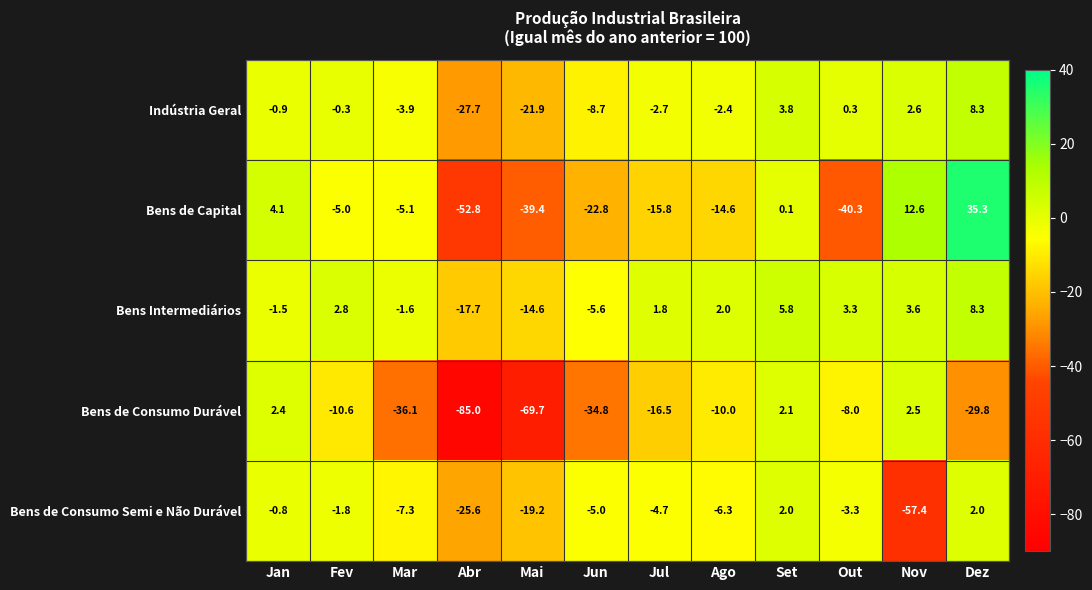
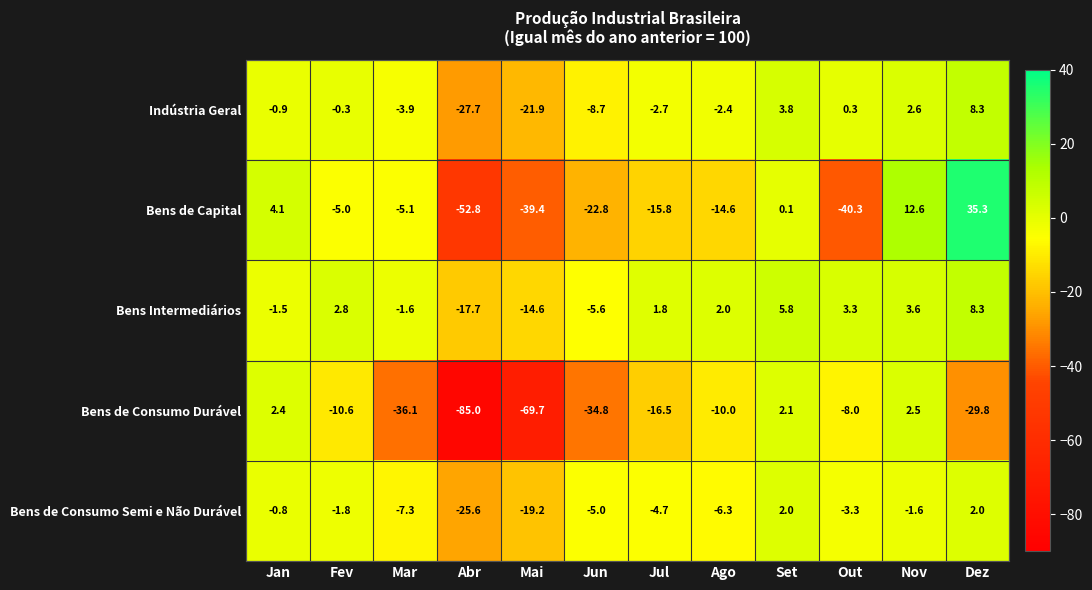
Bens de Consumo Semi e Não Durável, Nov: -57.4 -> -1.6
